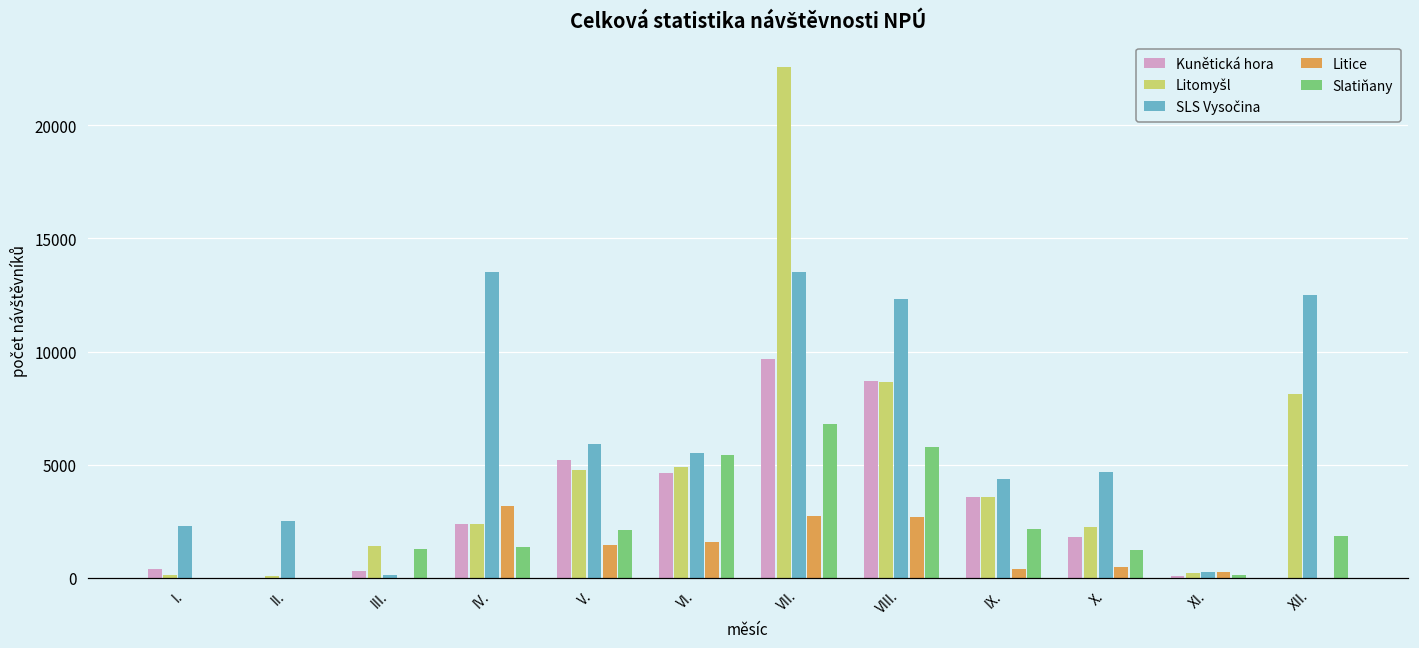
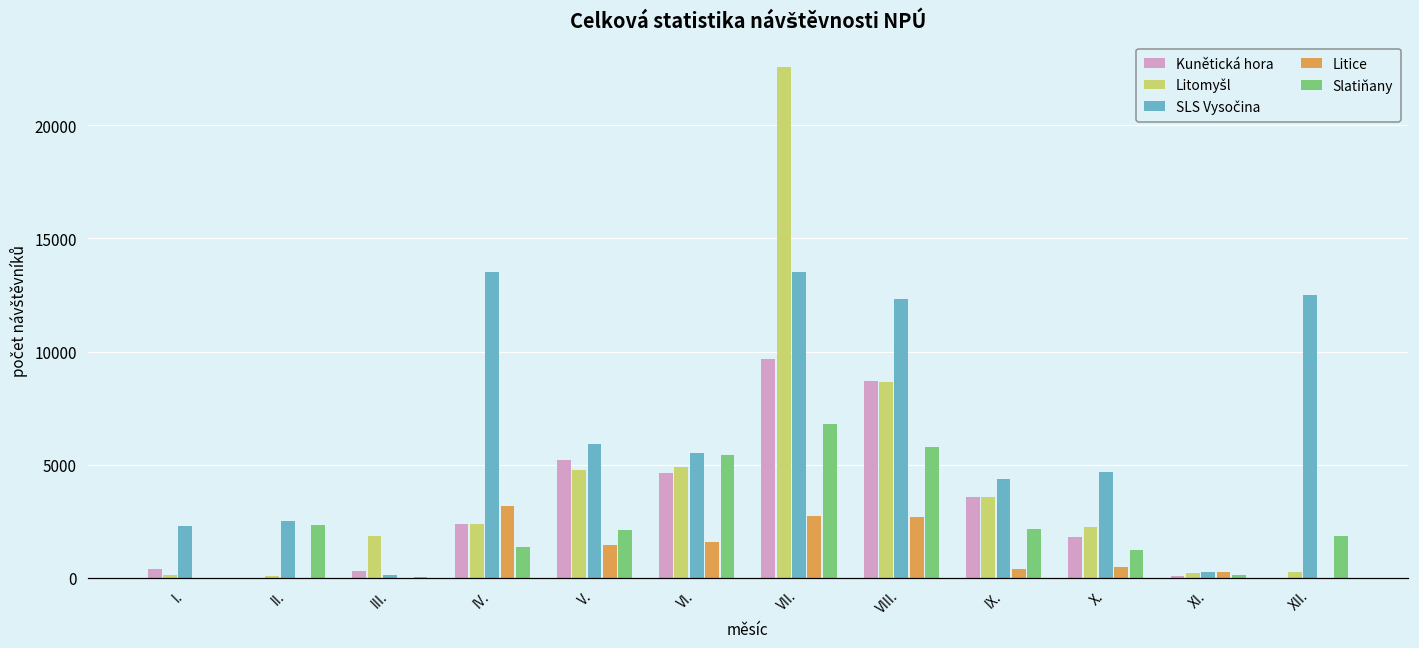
Slatiňany, II.: 0 -> 2300
Litomyšl, III.: 1400 -> 1900
Slatiňany, III.: 1300 -> 100
Litomyšl, XII.: 8100 -> 200
